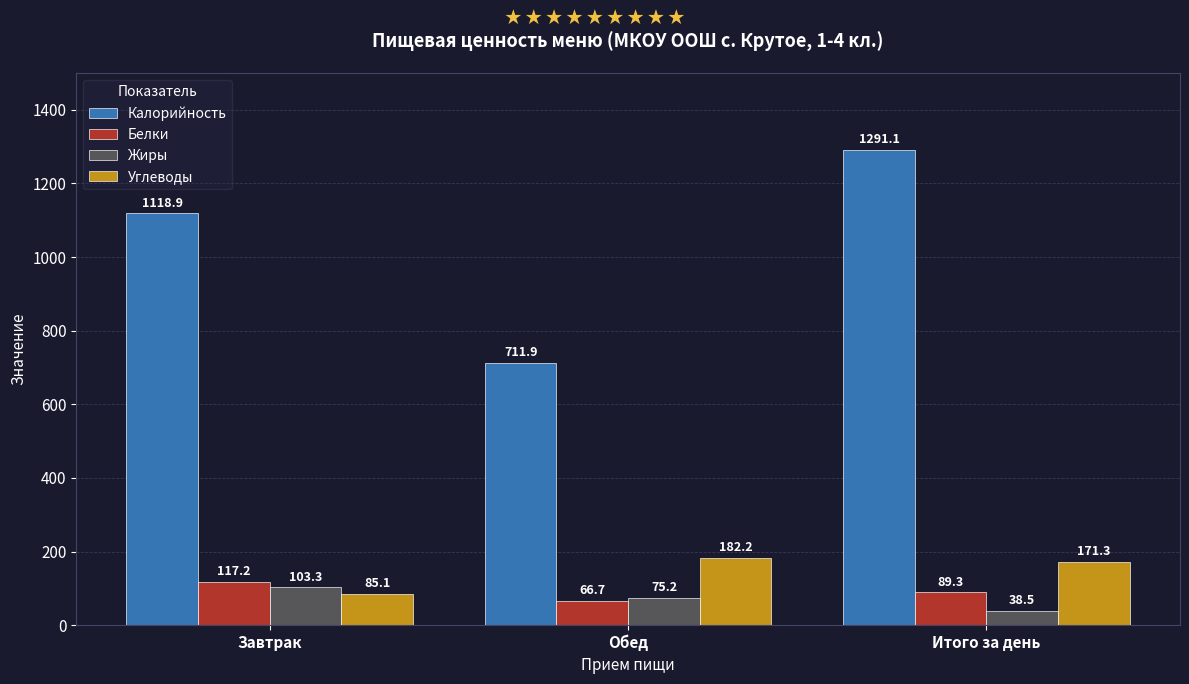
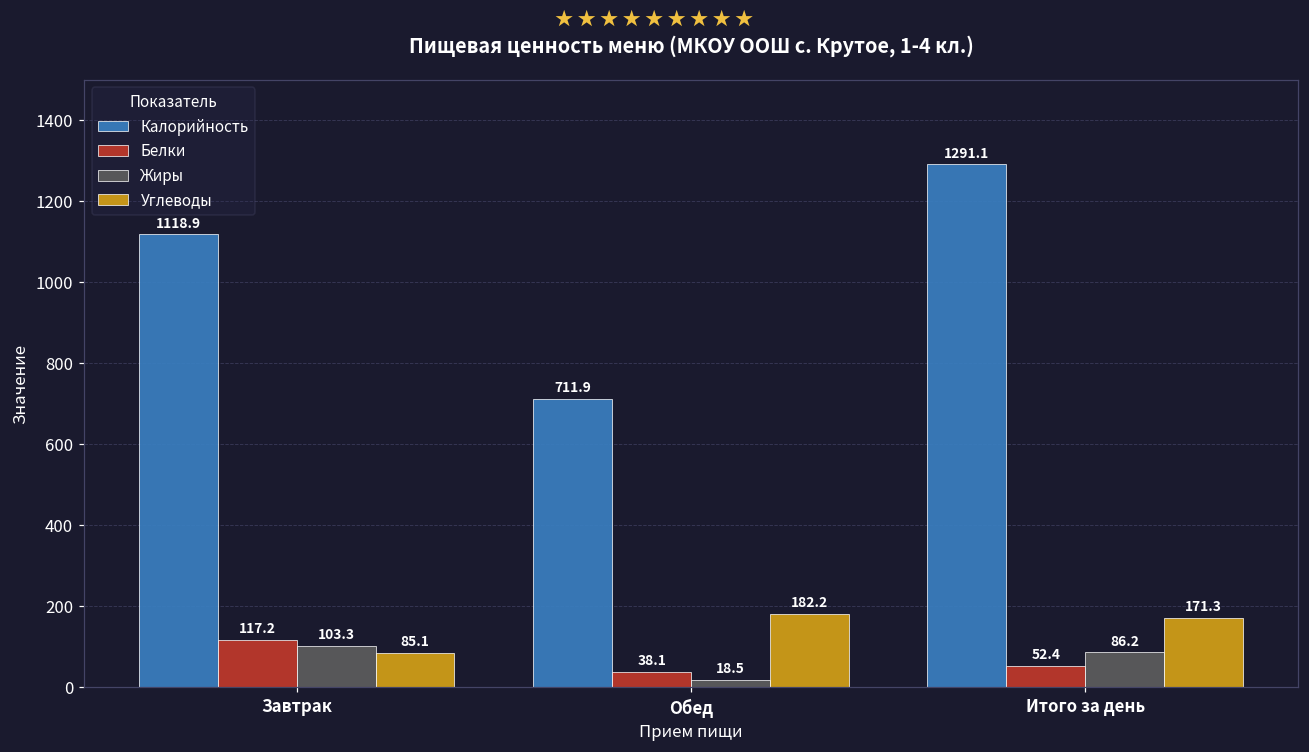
Белки, Обед: 66.7 -> 38.1
Жиры, Обед: 75.2 -> 18.5
Белки, Итого за день: 89.3 -> 52.4
Жиры, Итого за день: 38.5 -> 86.2
